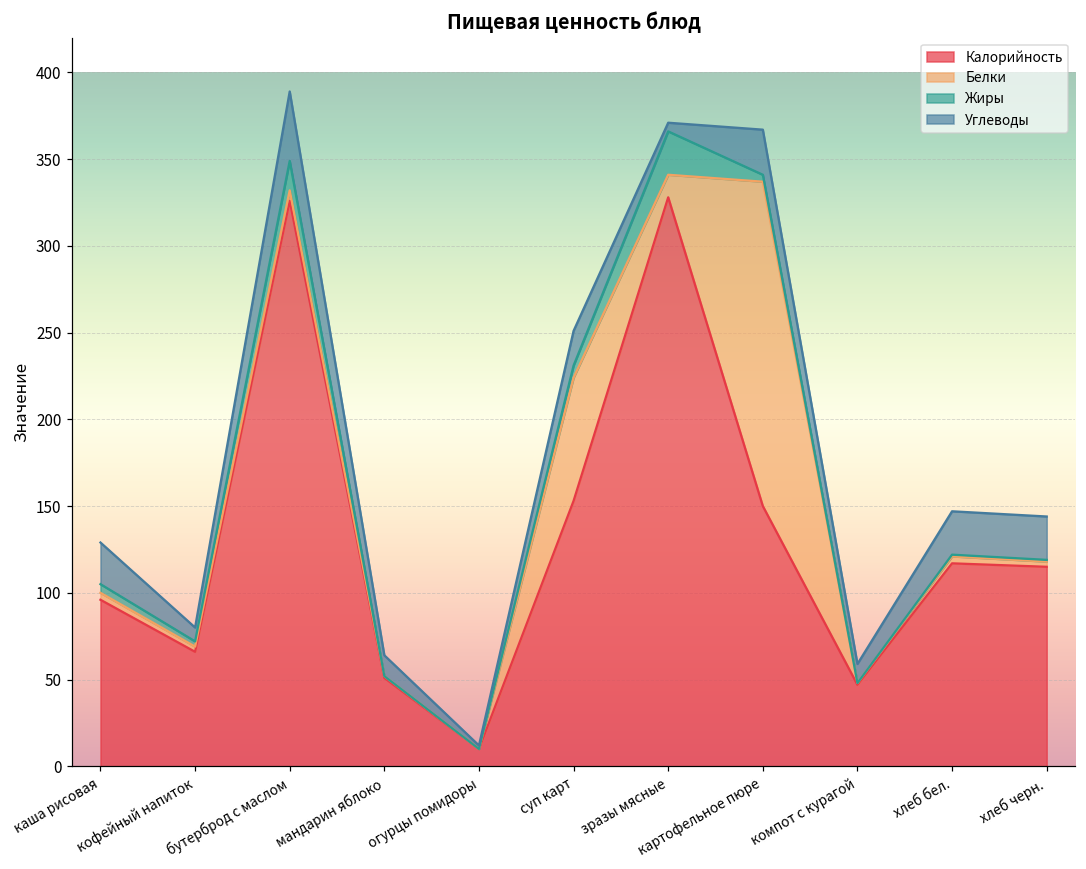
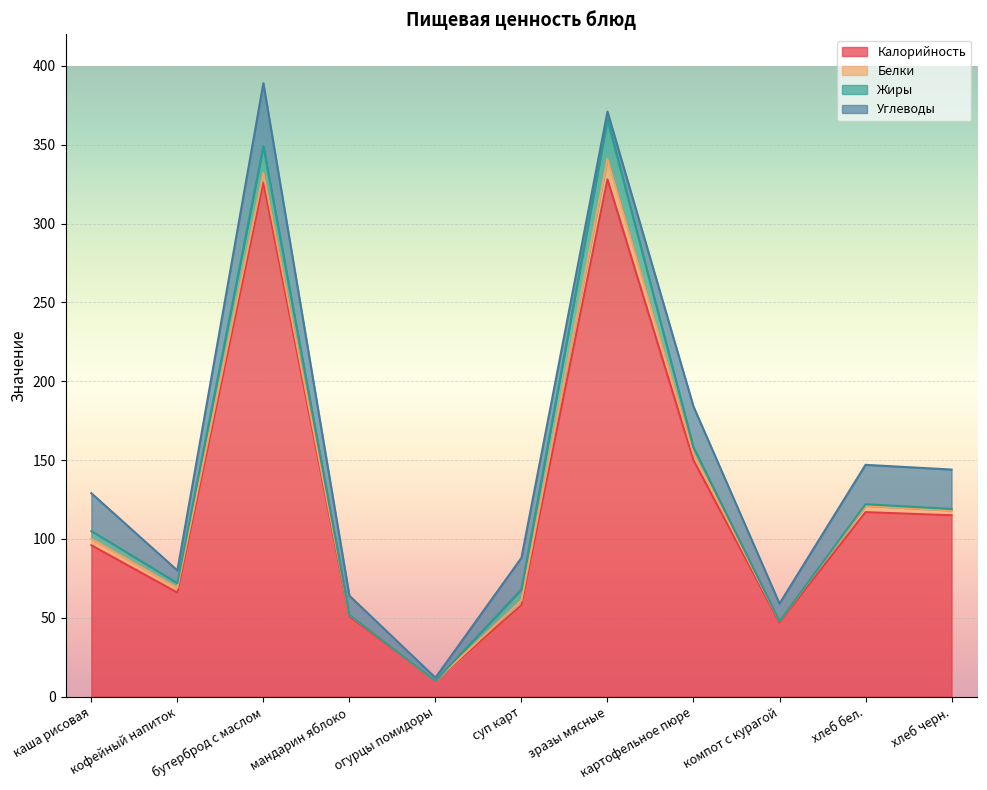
Калорийность, суп карт: 153 -> 58
Белки, суп карт: 71 -> 3
Белки, картофельное пюре: 187 -> 4
